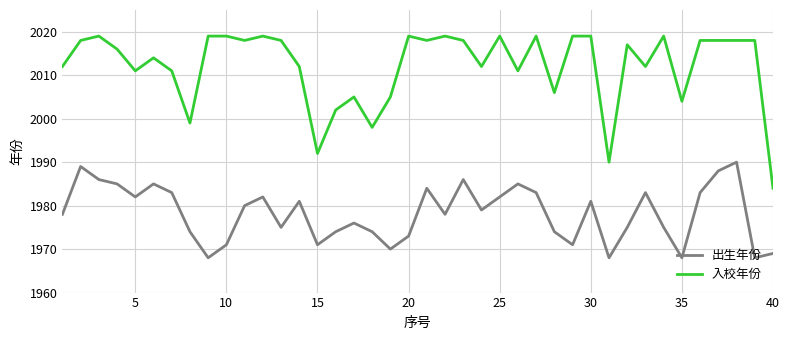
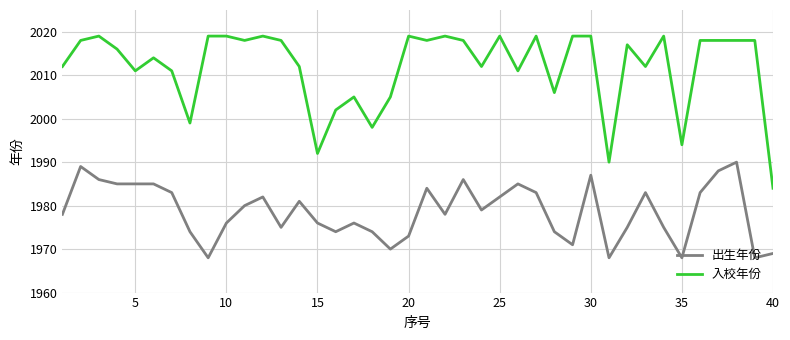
出生年份, 5: 1982 -> 1985
出生年份, 10: 1971 -> 1976
出生年份, 15: 1971 -> 1976
出生年份, 30: 1981 -> 1987
入校年份, 35: 2004 -> 1994
